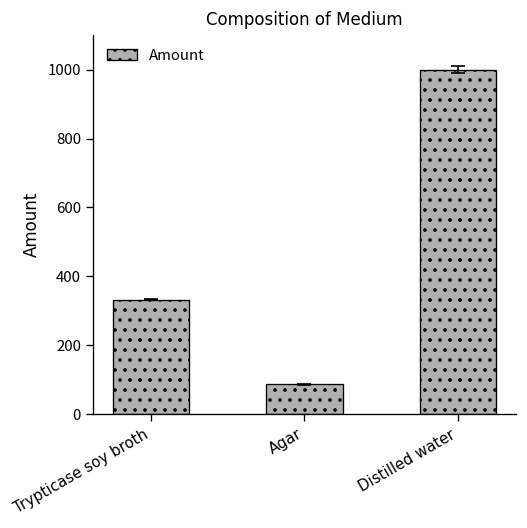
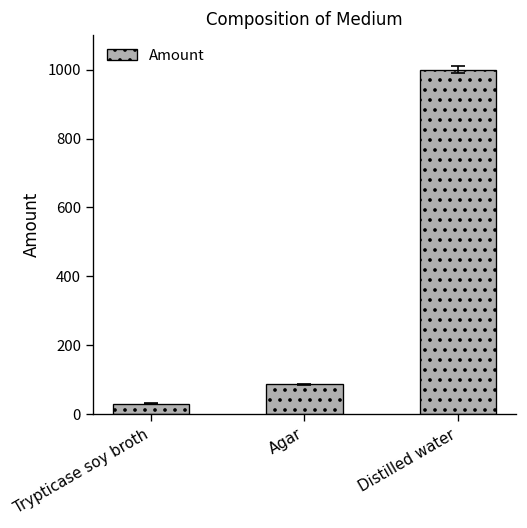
Amount, Trypticase soy broth: 330 -> 30
